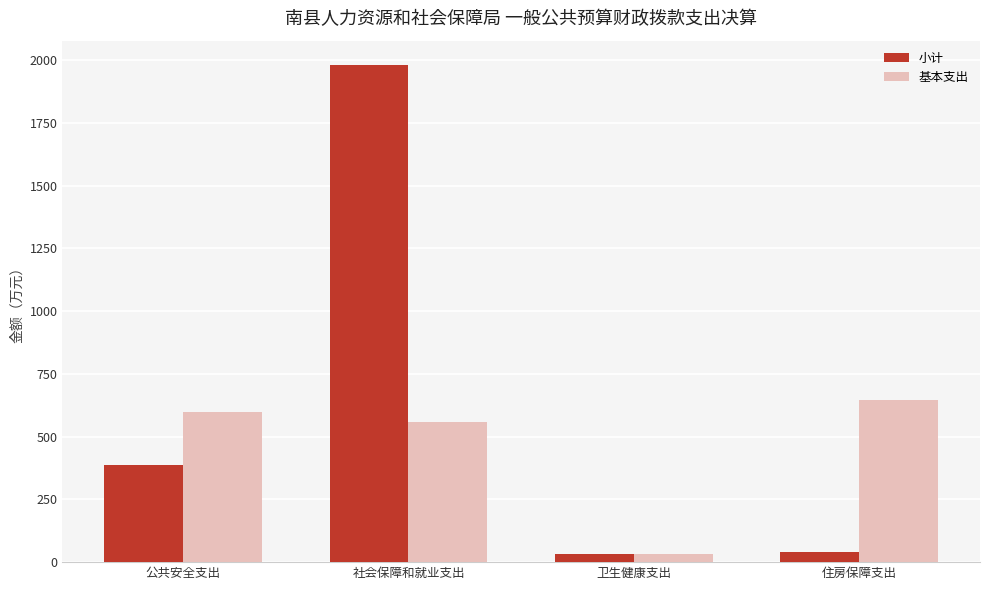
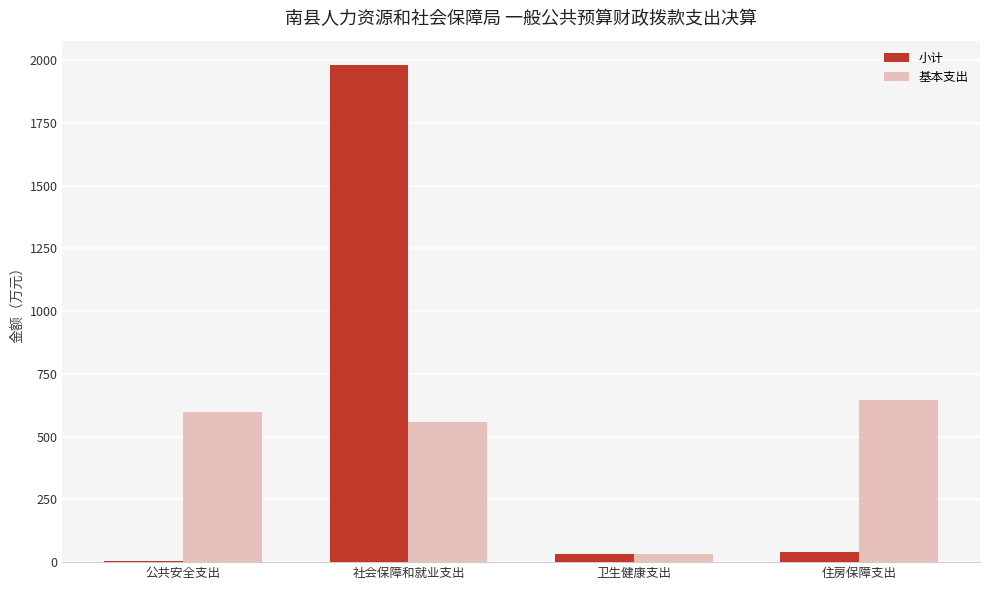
小计, 公共安全支出: 390 -> 10
